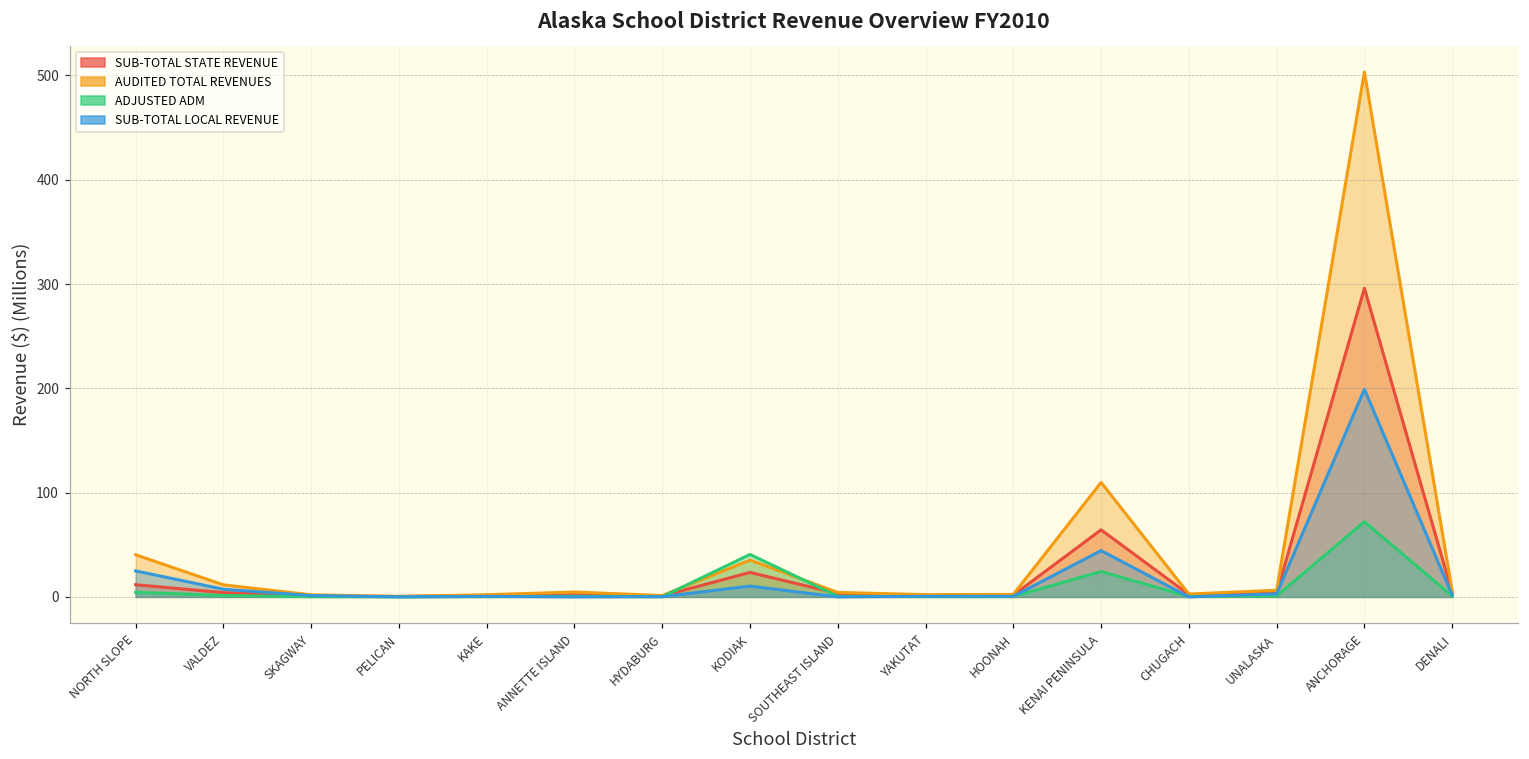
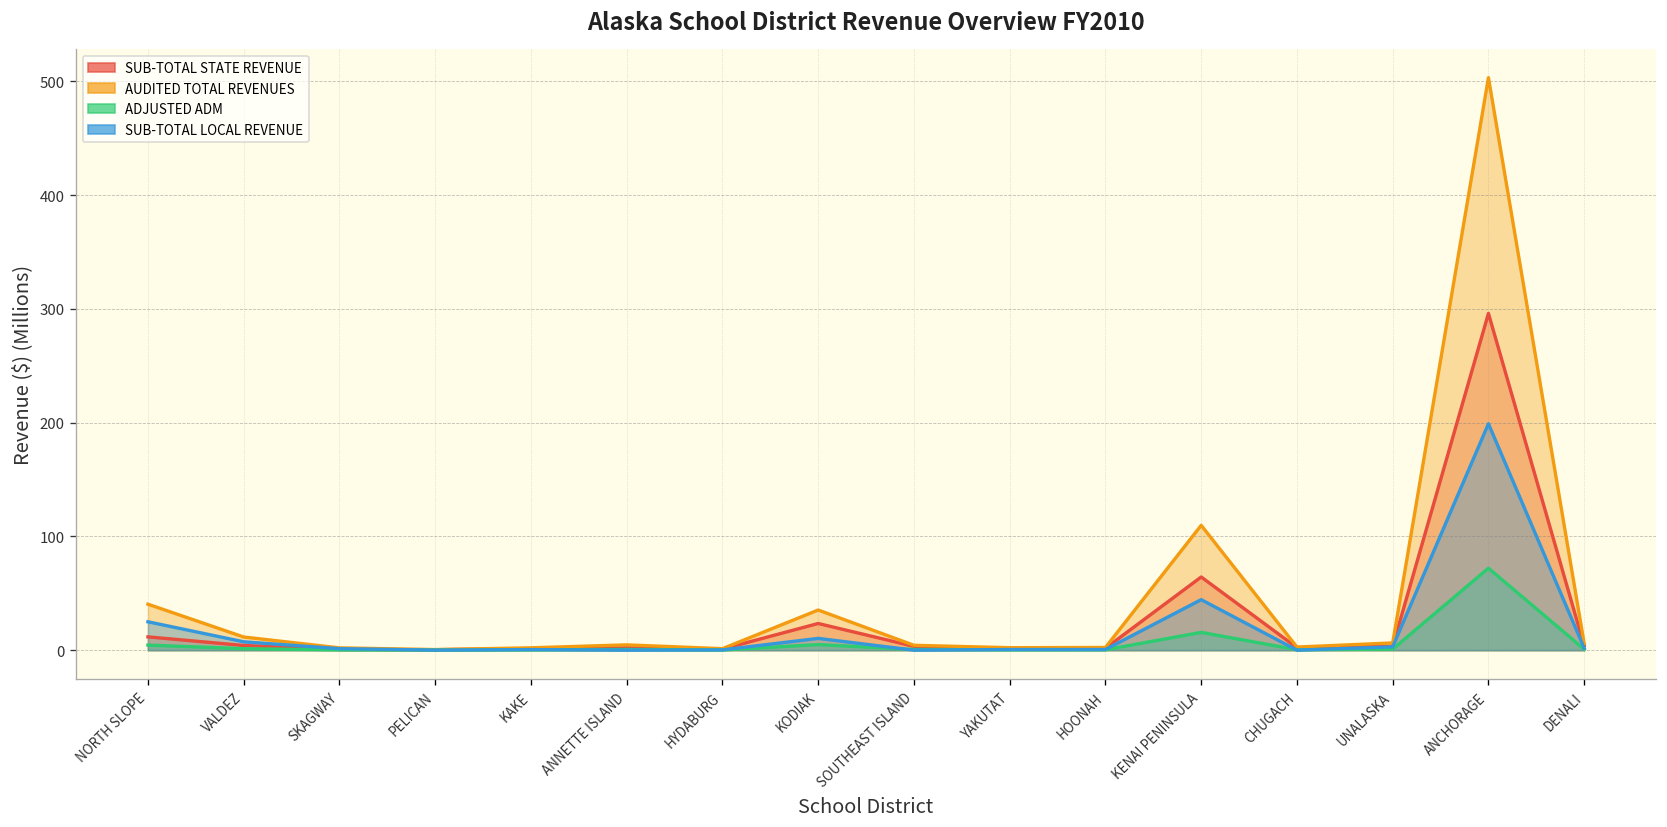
ADJUSTED ADM, KODIAK: 40 -> 0
ADJUSTED ADM, KENAI PENINSULA: 24 -> 16
